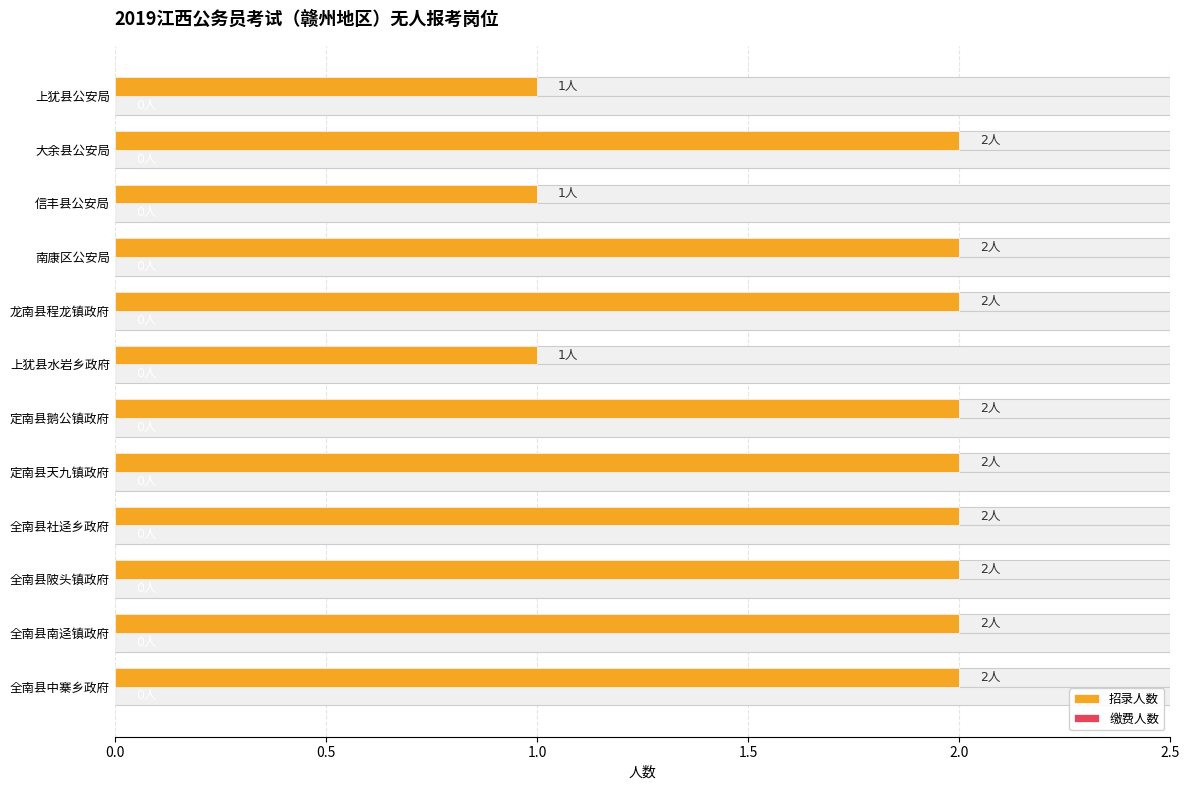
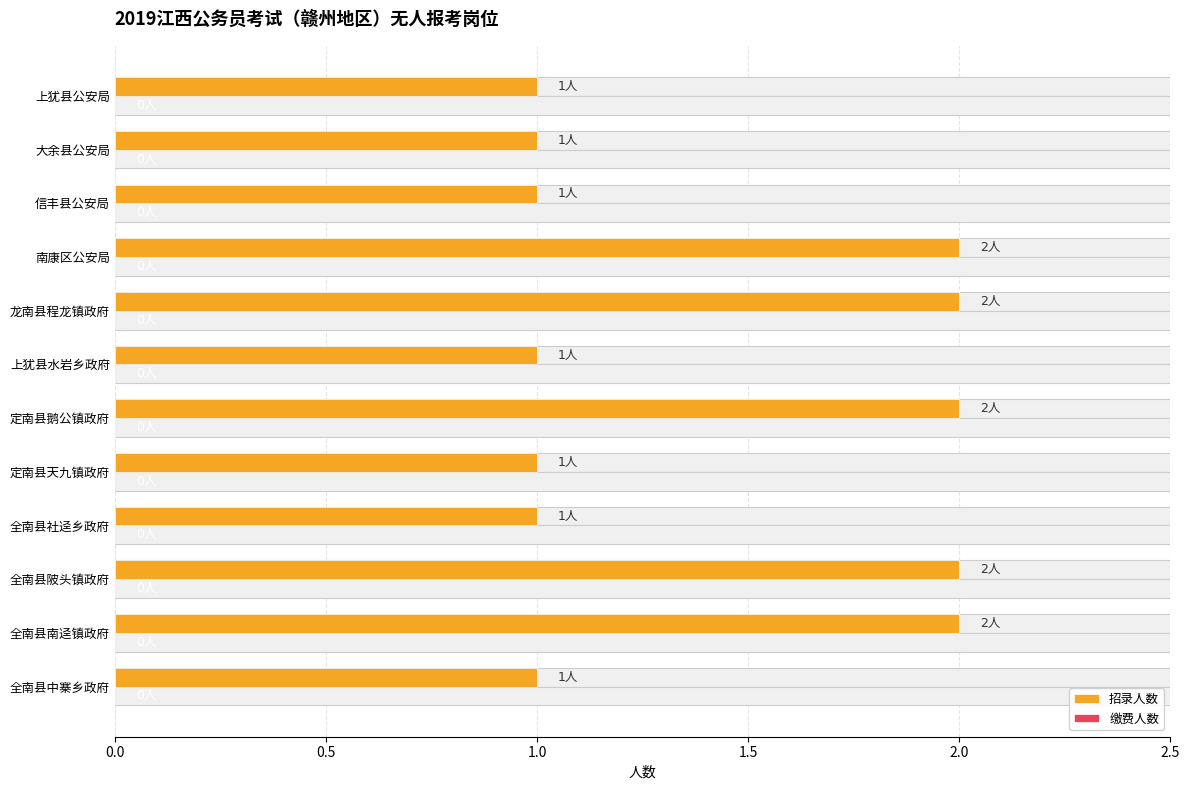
招录人数, 大余县公安局: 2人 -> 1人
招录人数, 定南县天九镇政府: 2人 -> 1人
招录人数, 全南县社迳乡政府: 2人 -> 1人
招录人数, 全南县中寨乡政府: 2人 -> 1人
